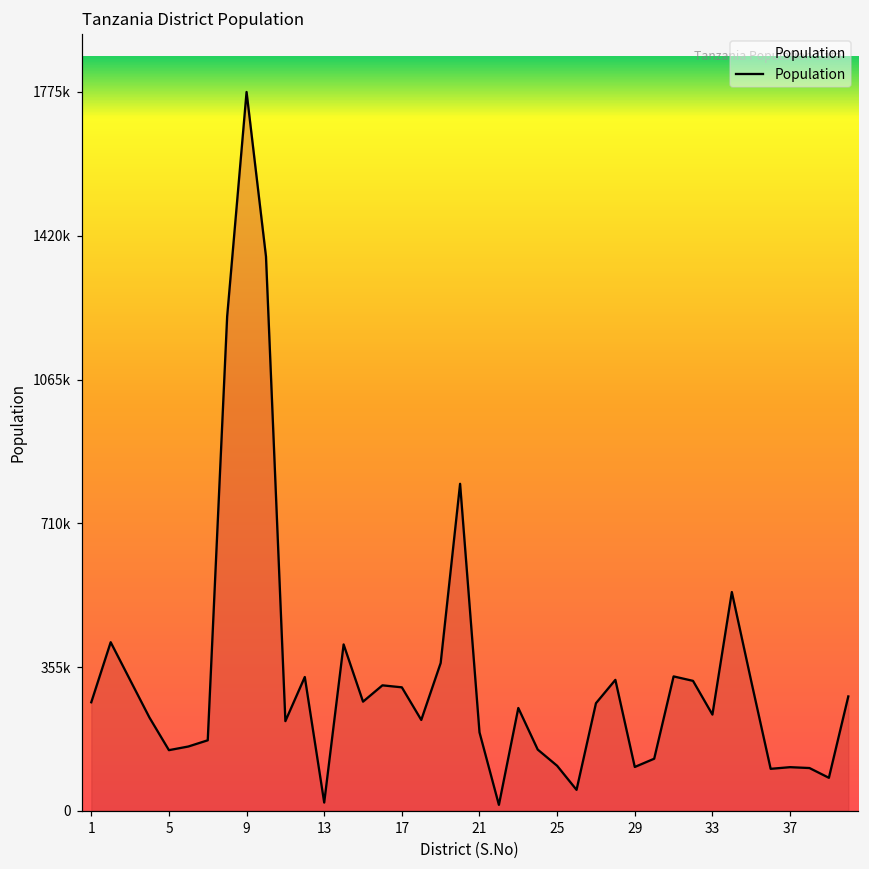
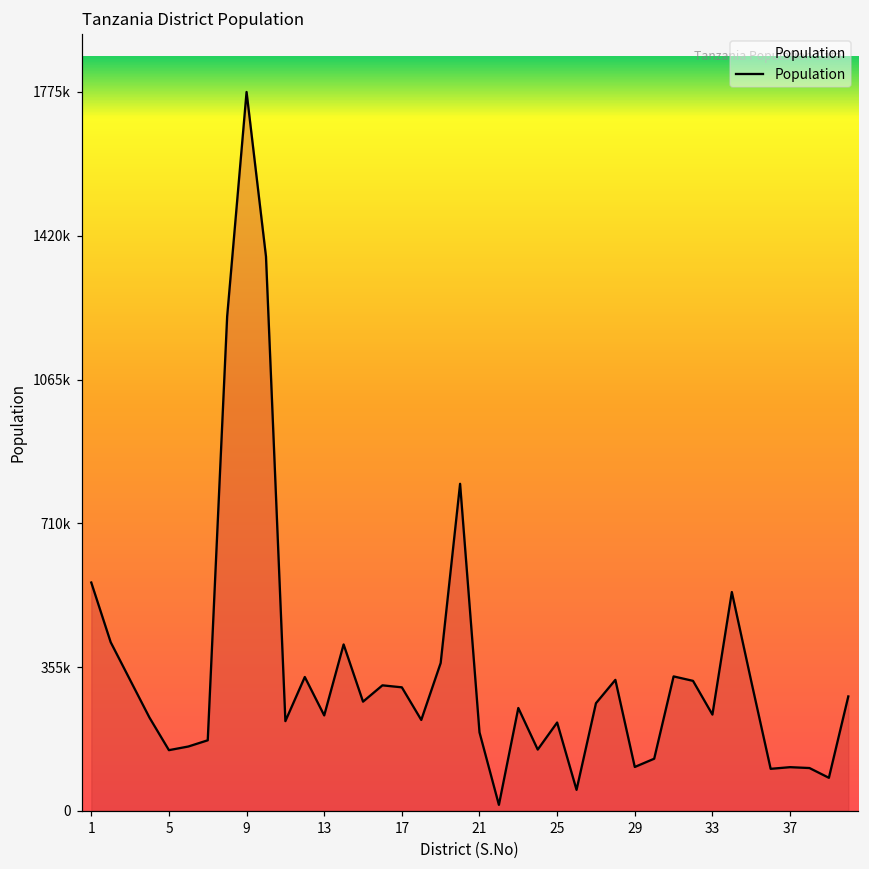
1: 270000 -> 560000
13: 20000 -> 240000
25: 110000 -> 220000
